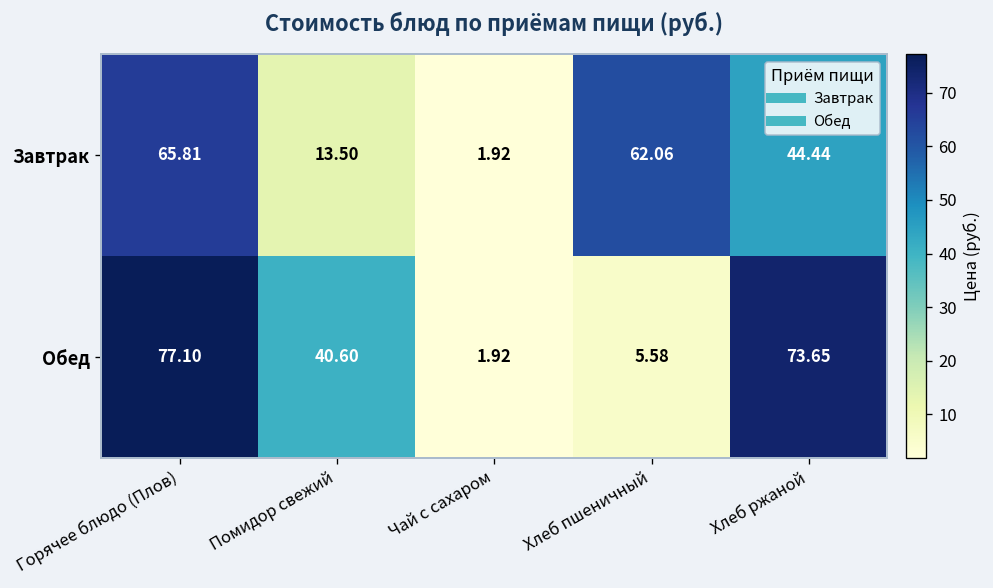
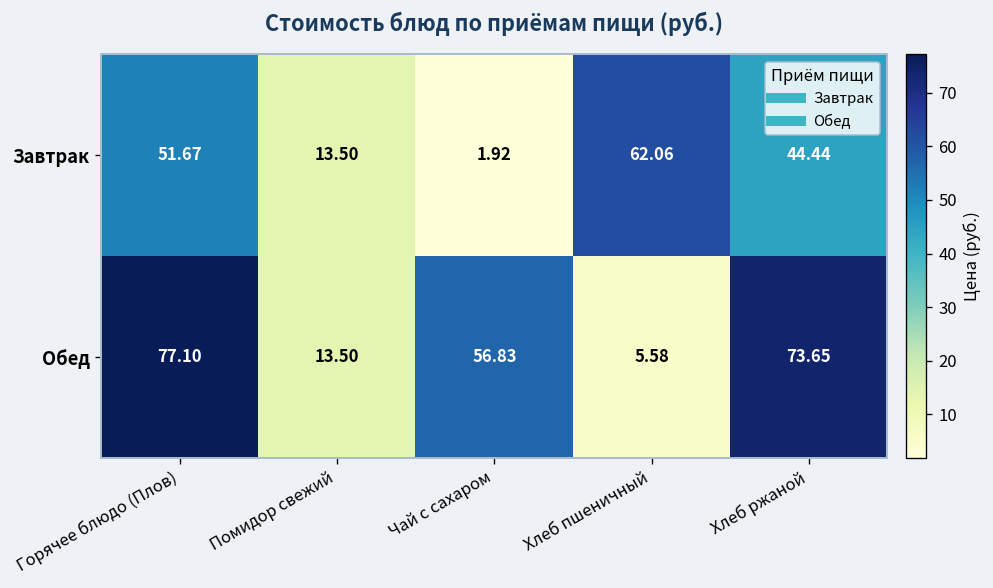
Завтрак, Горячее блюдо (Плов): 65.81 -> 51.67
Обед, Помидор свежий: 40.60 -> 13.50
Обед, Чай с сахаром: 1.92 -> 56.83
